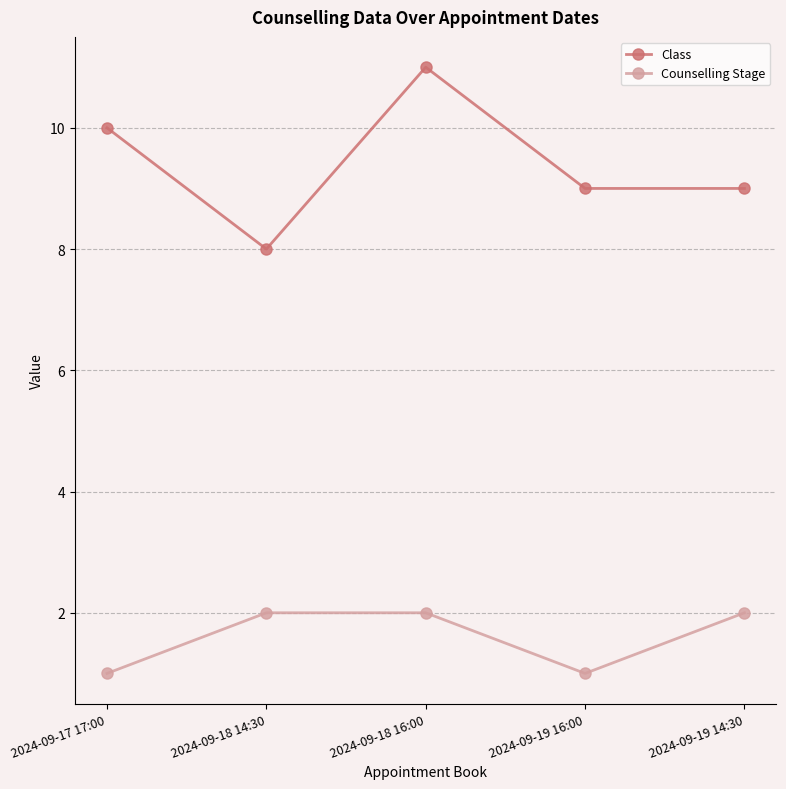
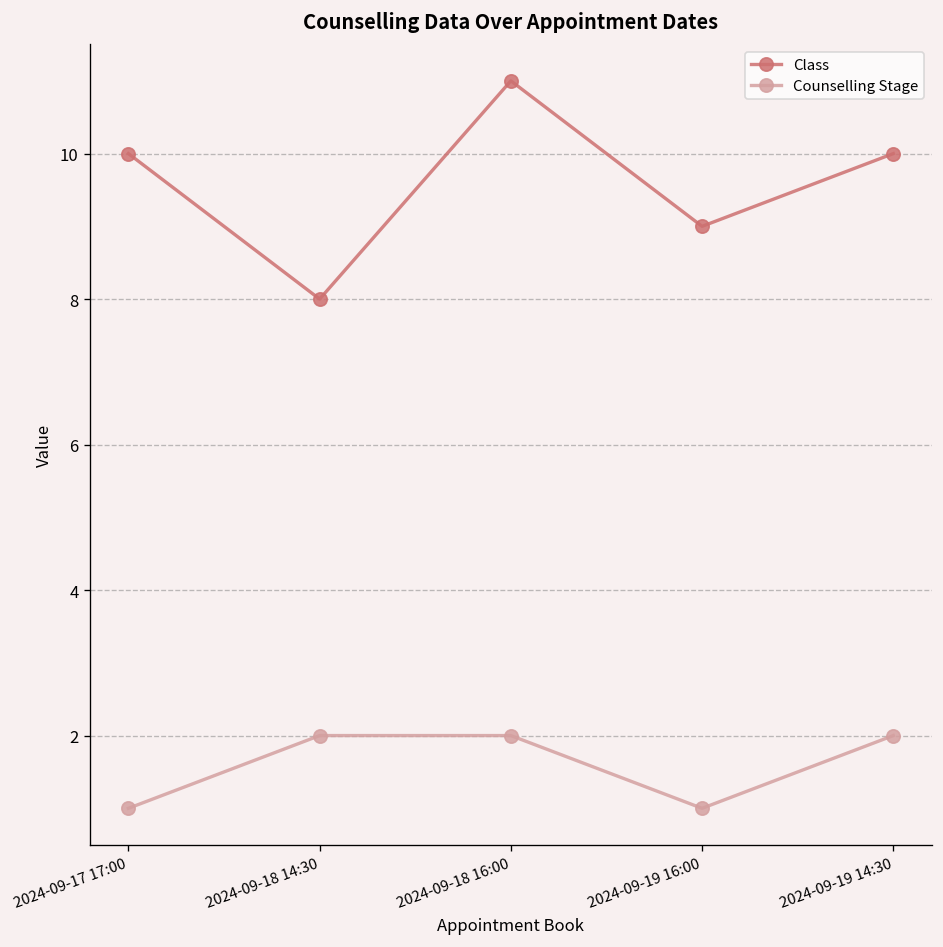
Class, 2024-09-19 14:30: 9 -> 10
